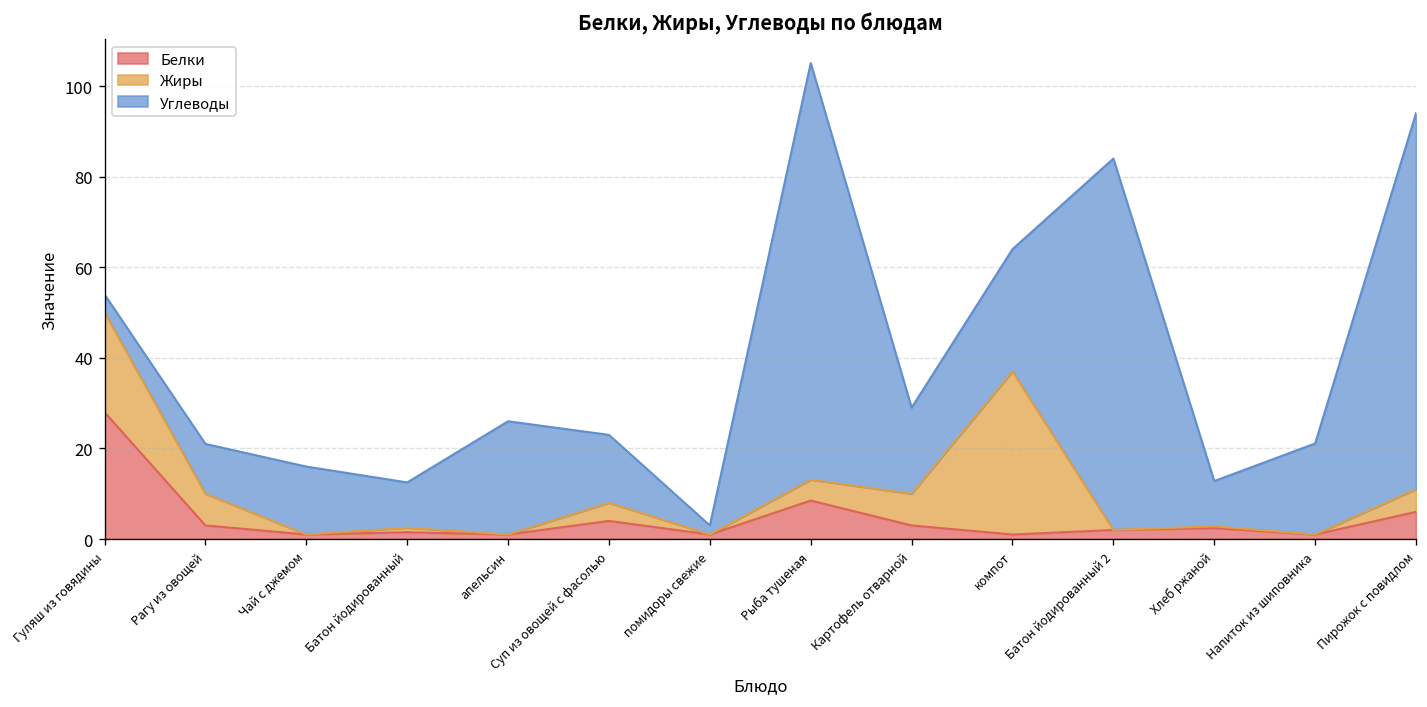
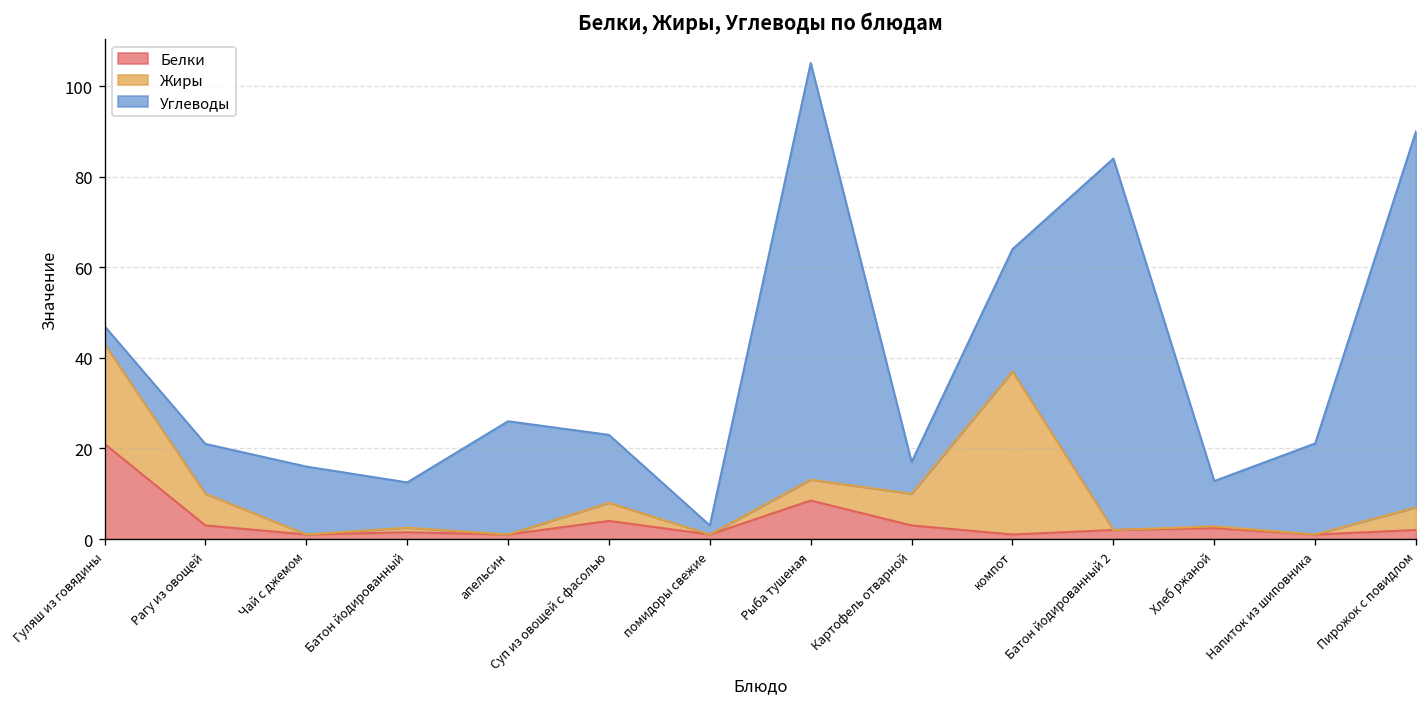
Белки, Гуляш из говядины: 28 -> 21
Углеводы, Картофель отварной: 19 -> 7
Белки, Пирожок с повидлом: 6 -> 2
